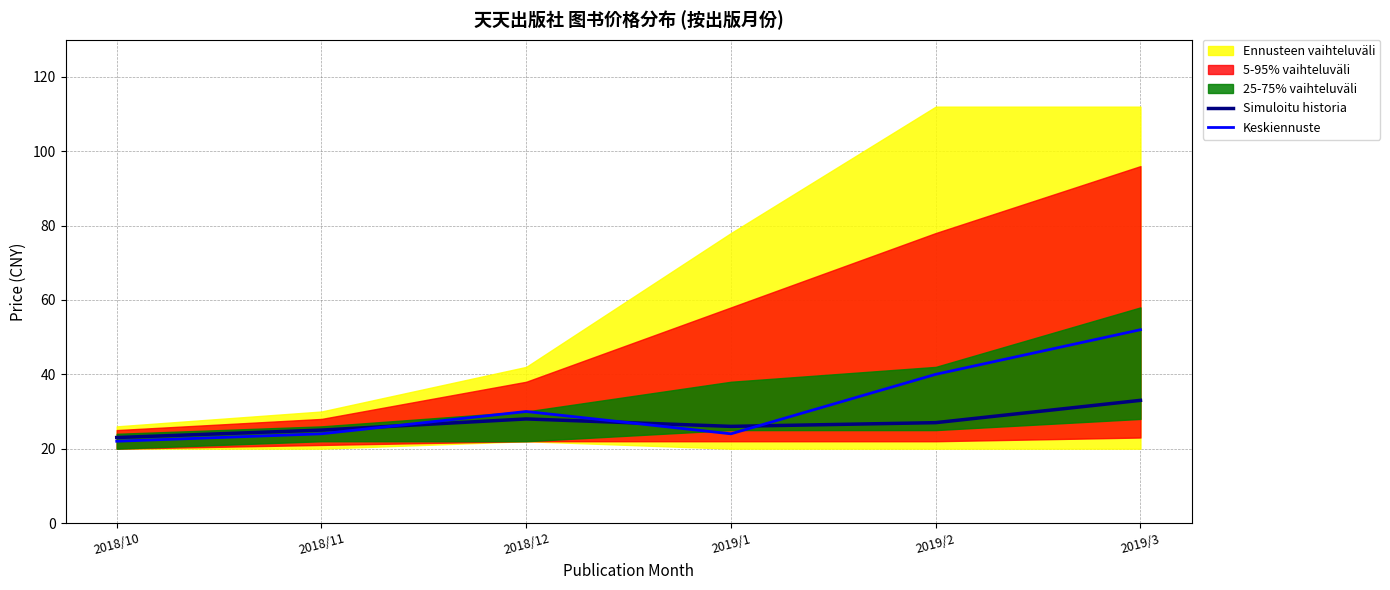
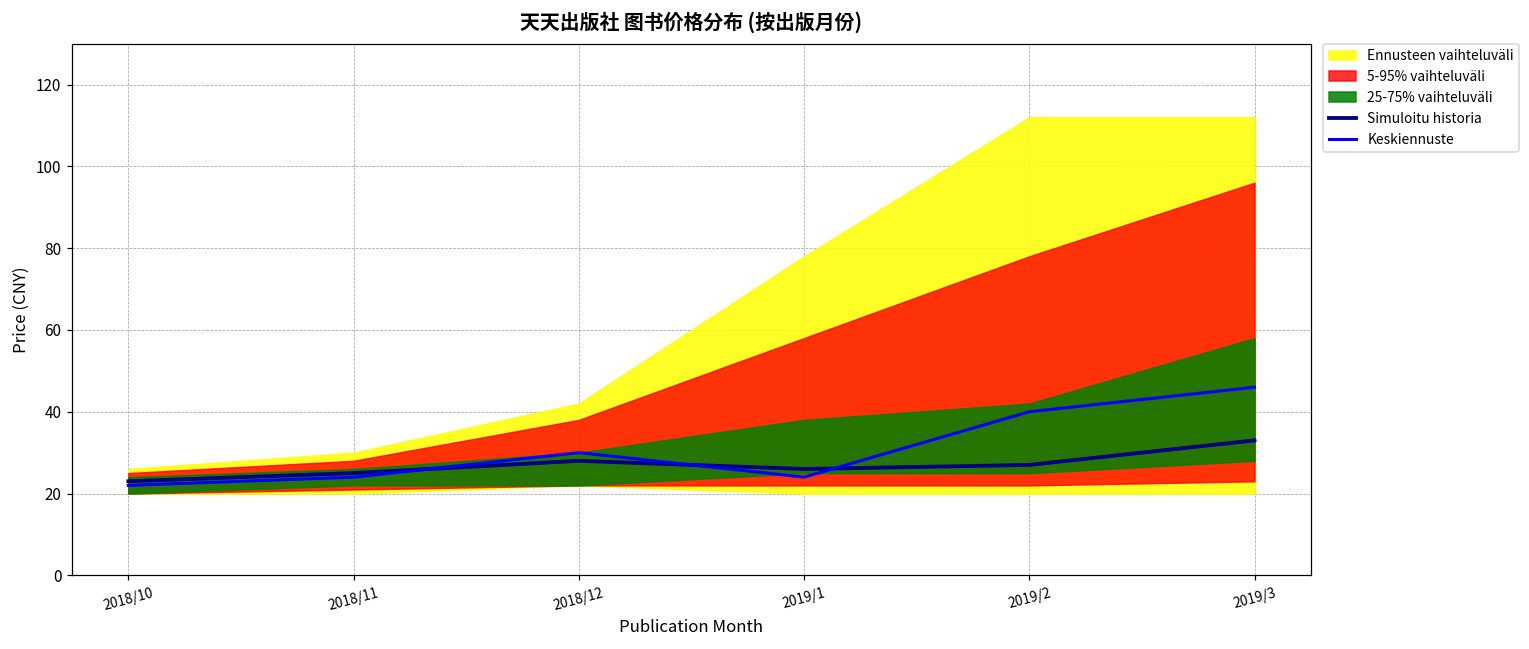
Keskiennuste, 2019/3: 52 -> 46
